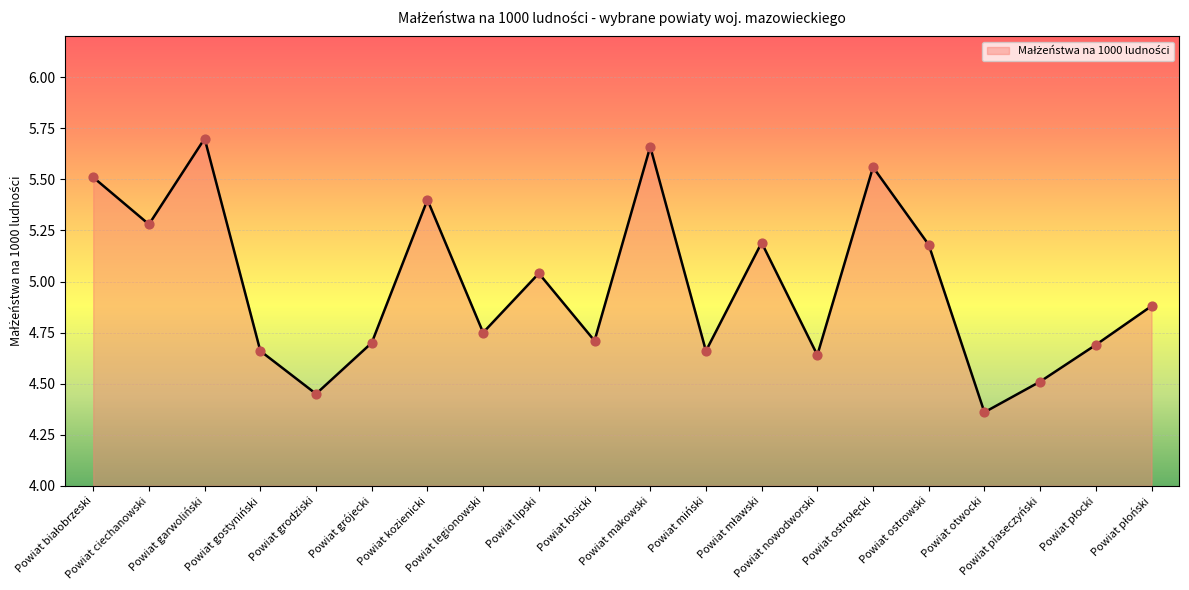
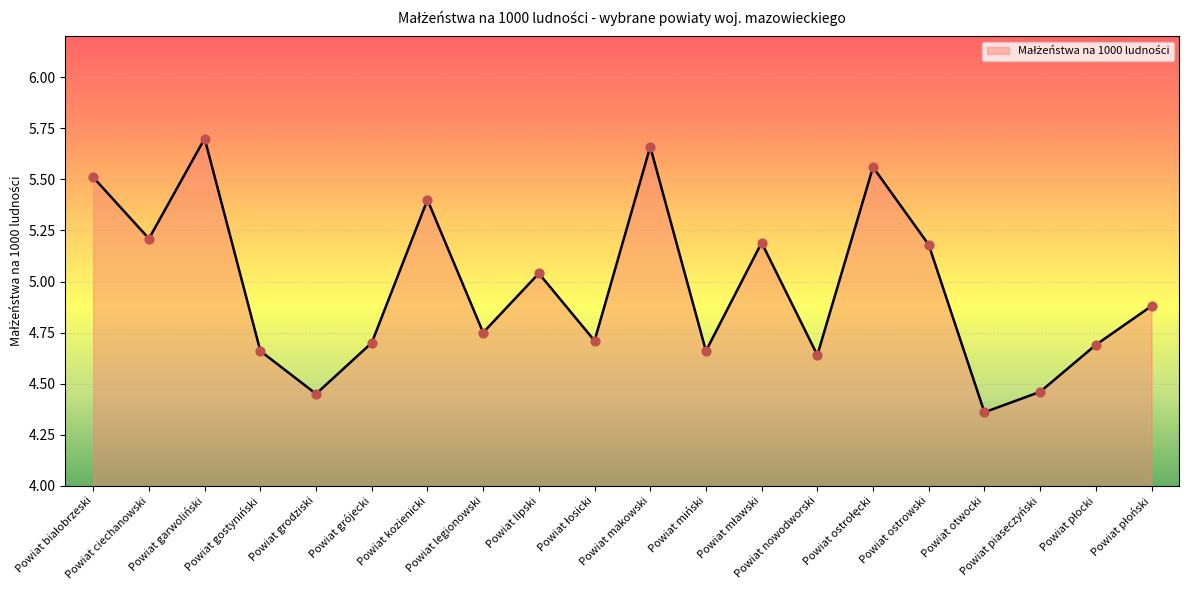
Powiat ciechanowski: 5.28 -> 5.21
Powiat piaseczyński: 4.51 -> 4.46
